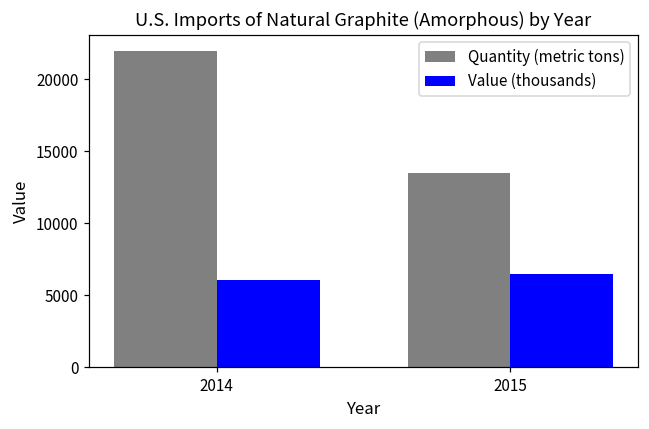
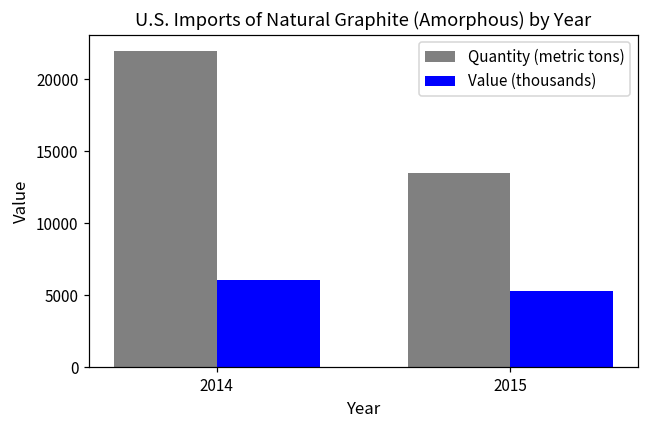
Value (thousands), 2015: 6400 -> 5300
